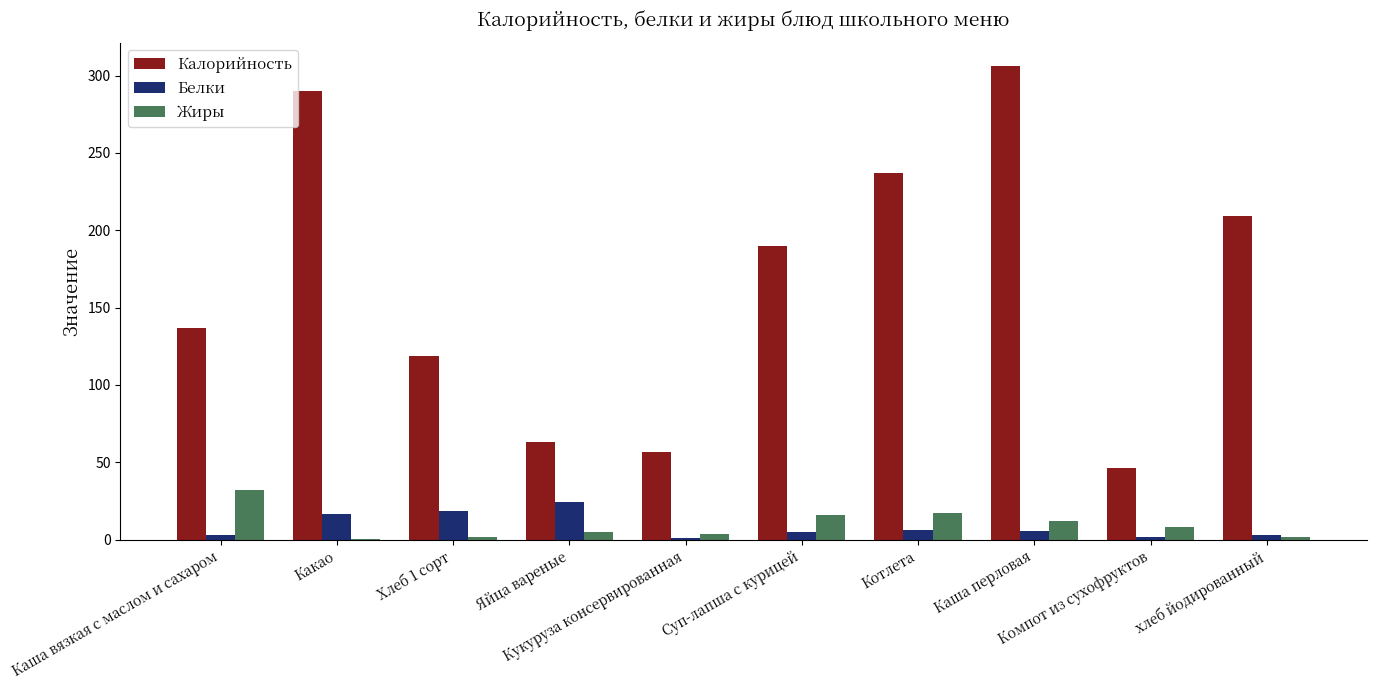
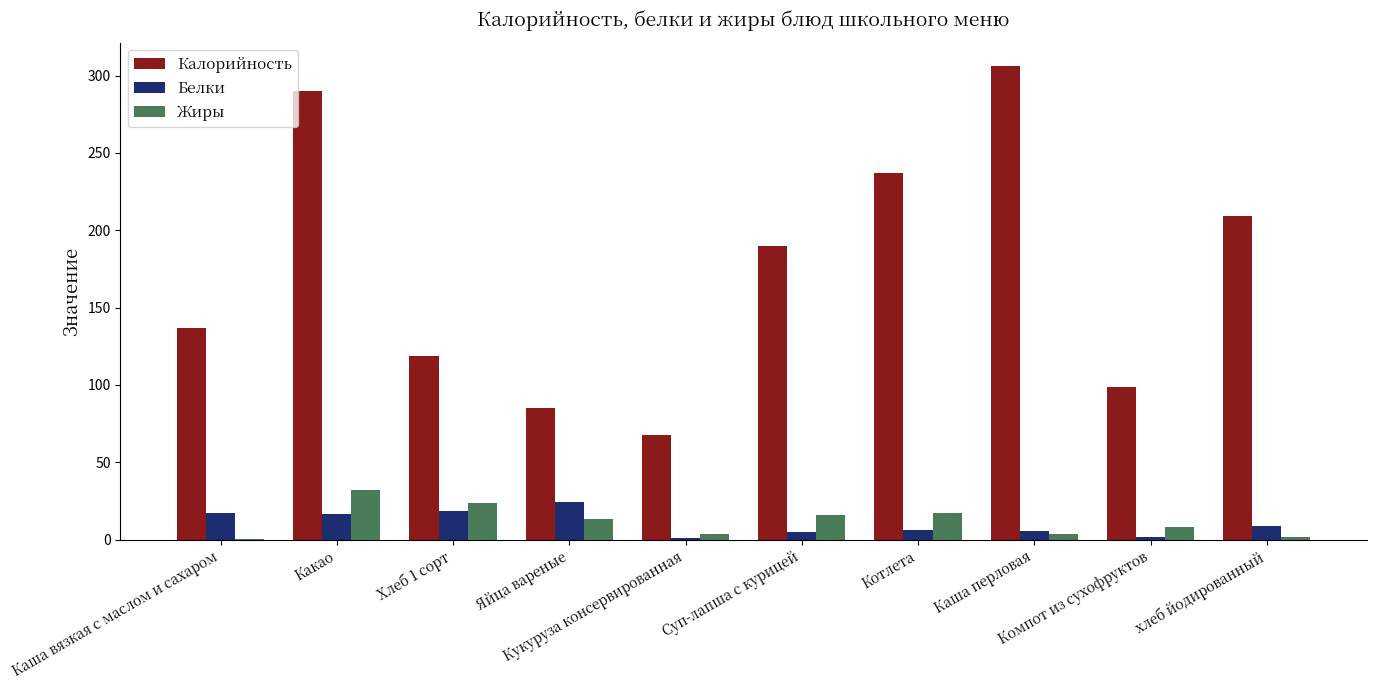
Белки, Каша вязкая с маслом и сахаром: 3 -> 17
Жиры, Каша вязкая с маслом и сахаром: 32 -> 0
Жиры, Какао: 0 -> 32
Жиры, Хлеб 1 сорт: 2 -> 24
Калорийность, Яйца вареные: 63 -> 85
Жиры, Яйца вареные: 5 -> 14
Калорийность, Кукуруза консервированная: 56 -> 67
Жиры, Каша перловая: 12 -> 4
Калорийность, Компот из сухофруктов: 46 -> 99
Белки, хлеб йодированный: 3 -> 9
